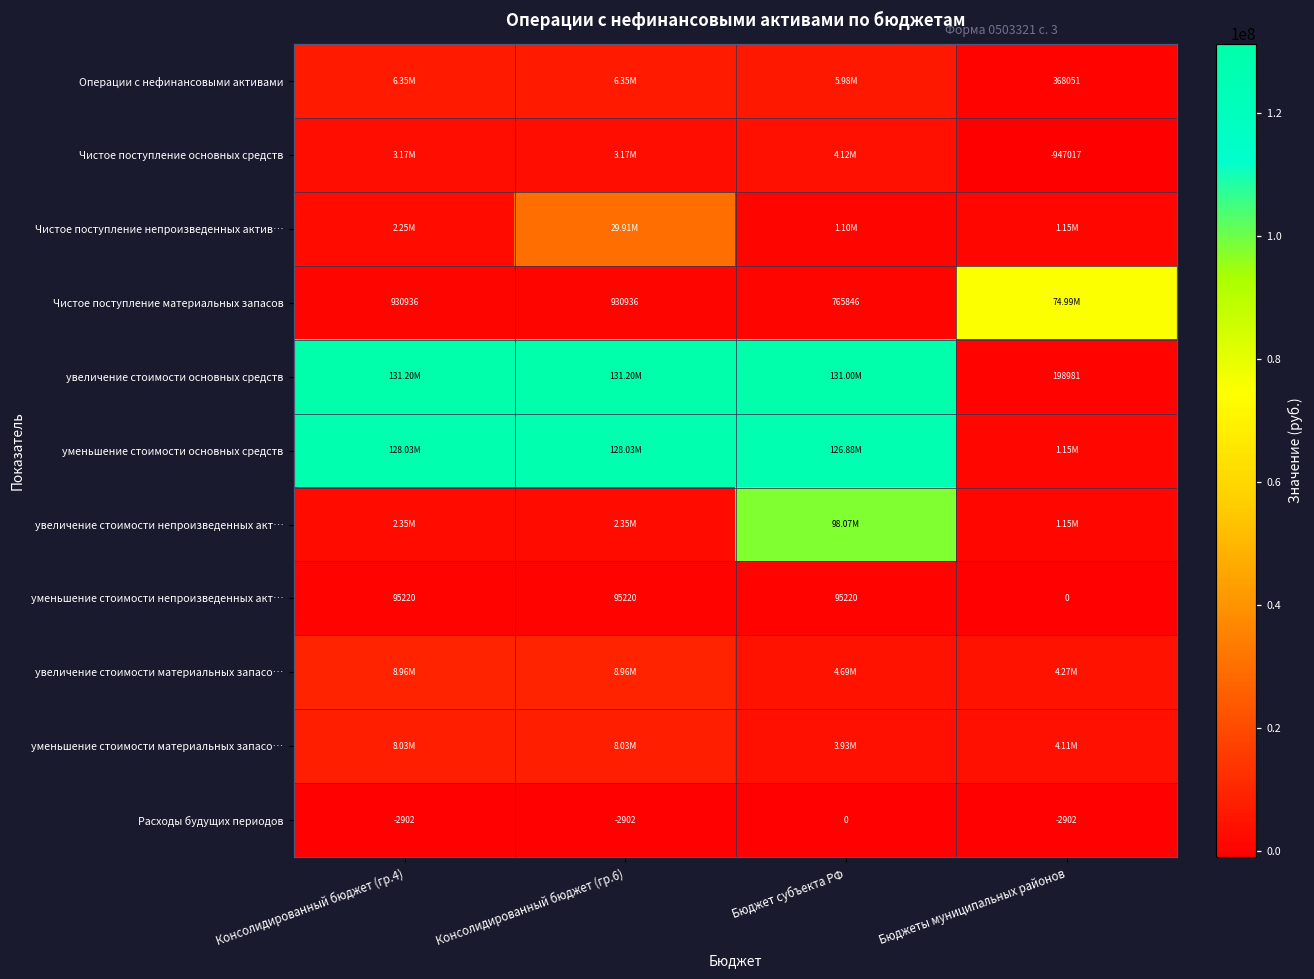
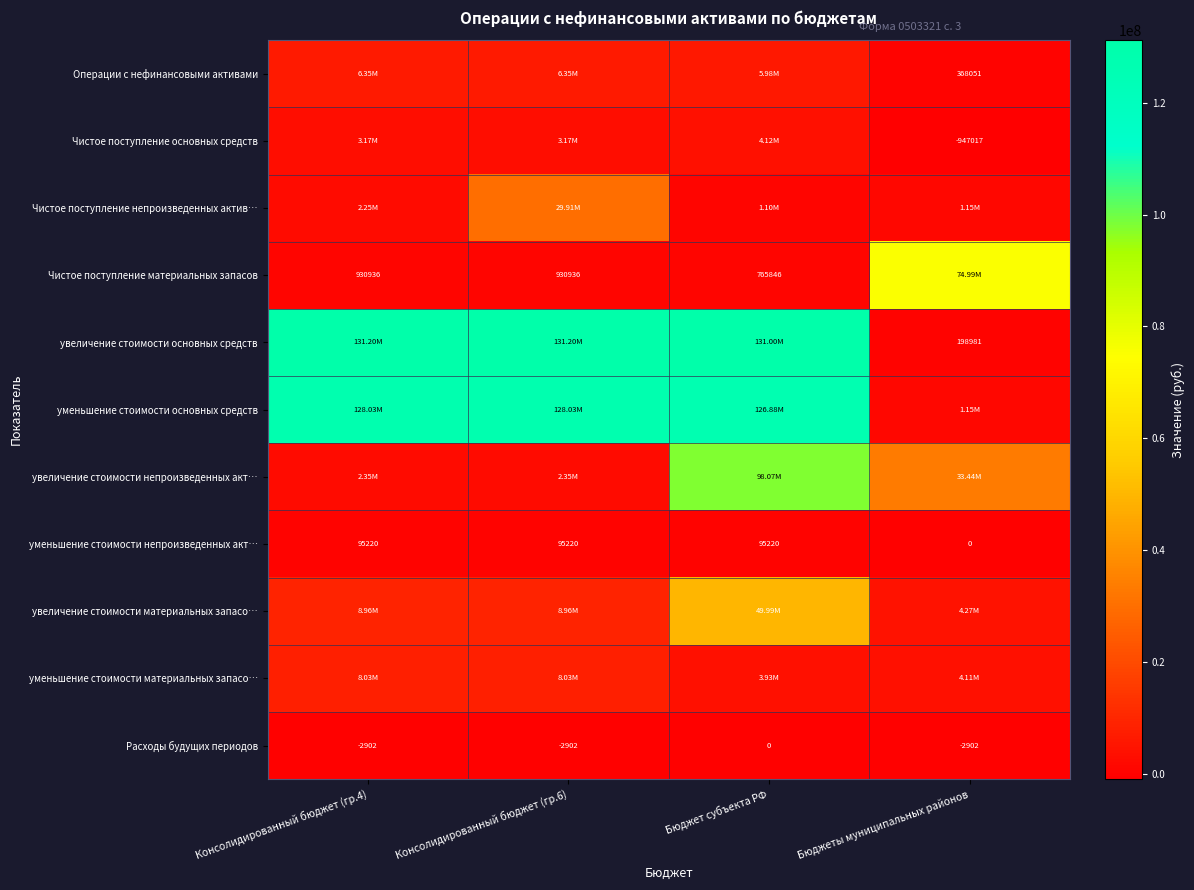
увеличение стоимости непроизведенных акт…, Бюджеты муниципальных районов: 1.15M -> 33.44M
увеличение стоимости материальных запасо…, Бюджет субъекта РФ: 4.69M -> 49.99M
